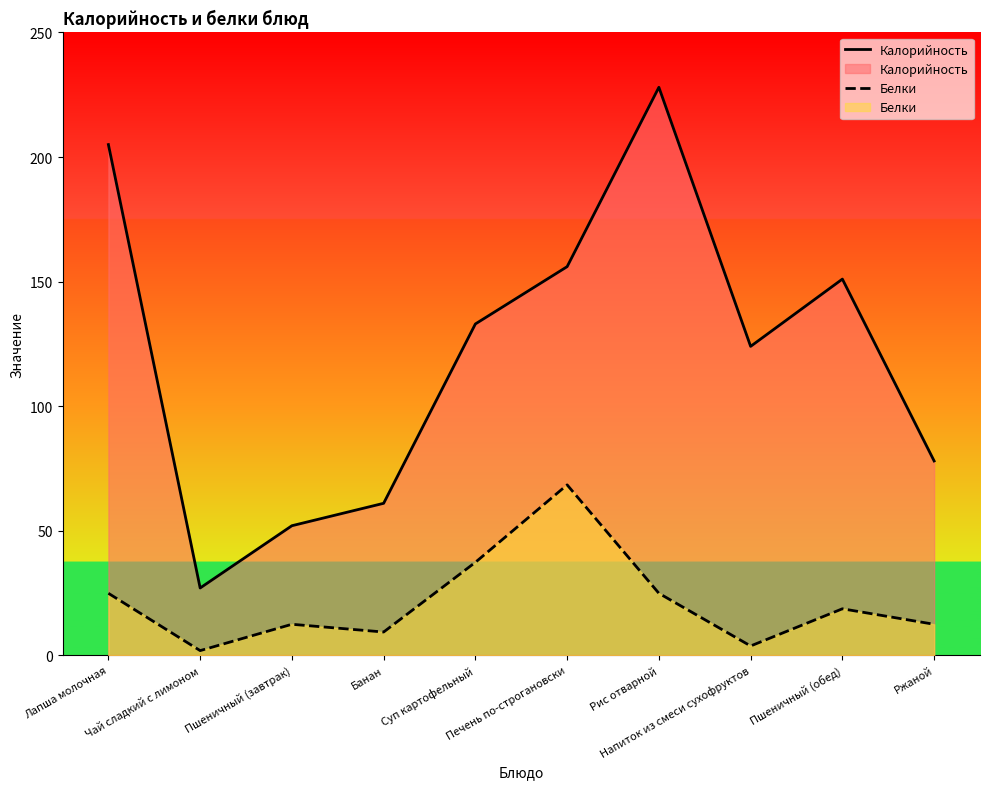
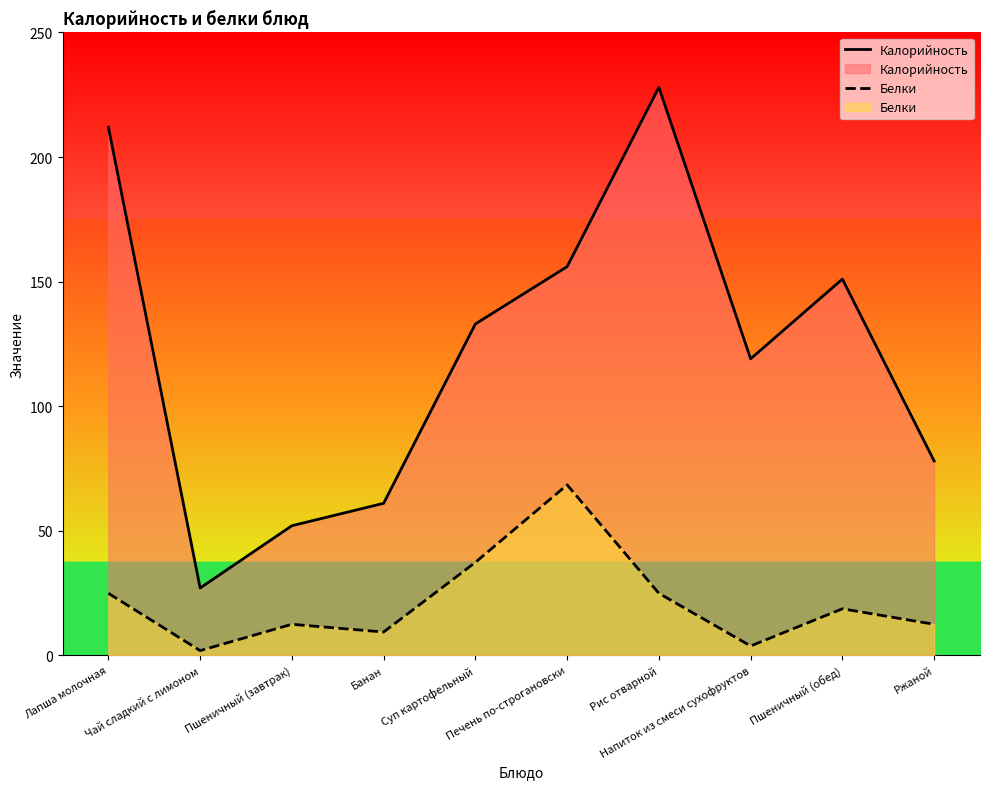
Калорийность, Лапша молочная: 205 -> 212
Калорийность, Напиток из смеси сухофруктов: 124 -> 119
